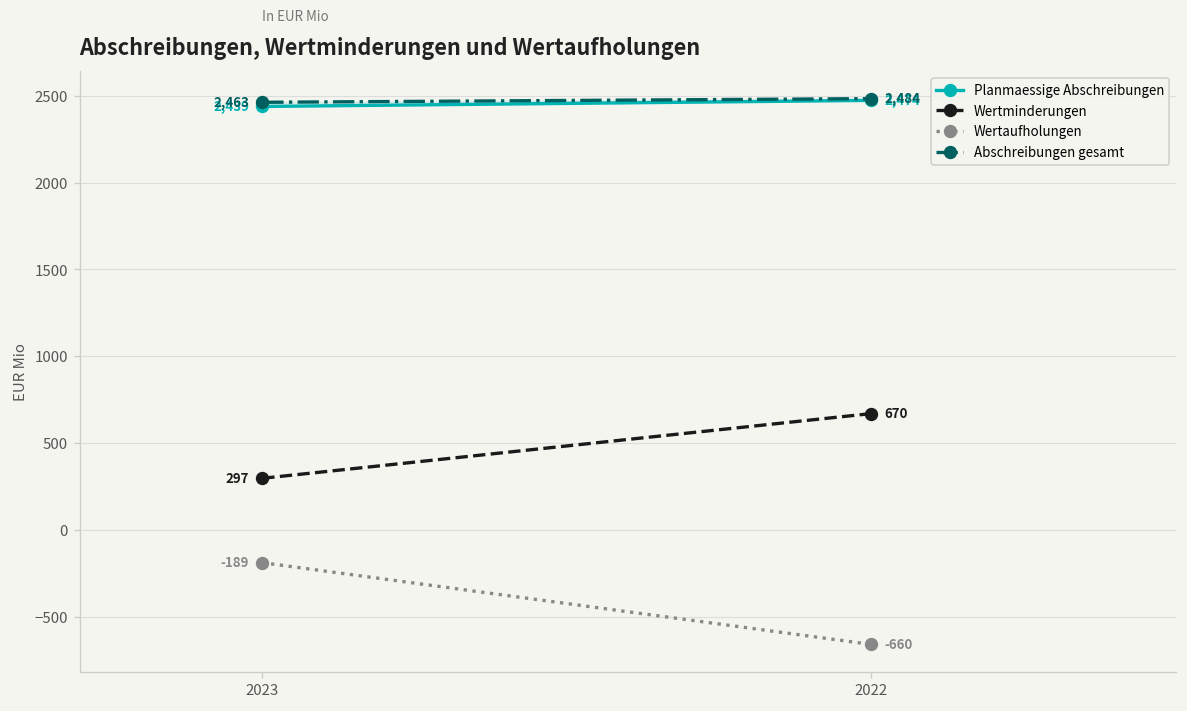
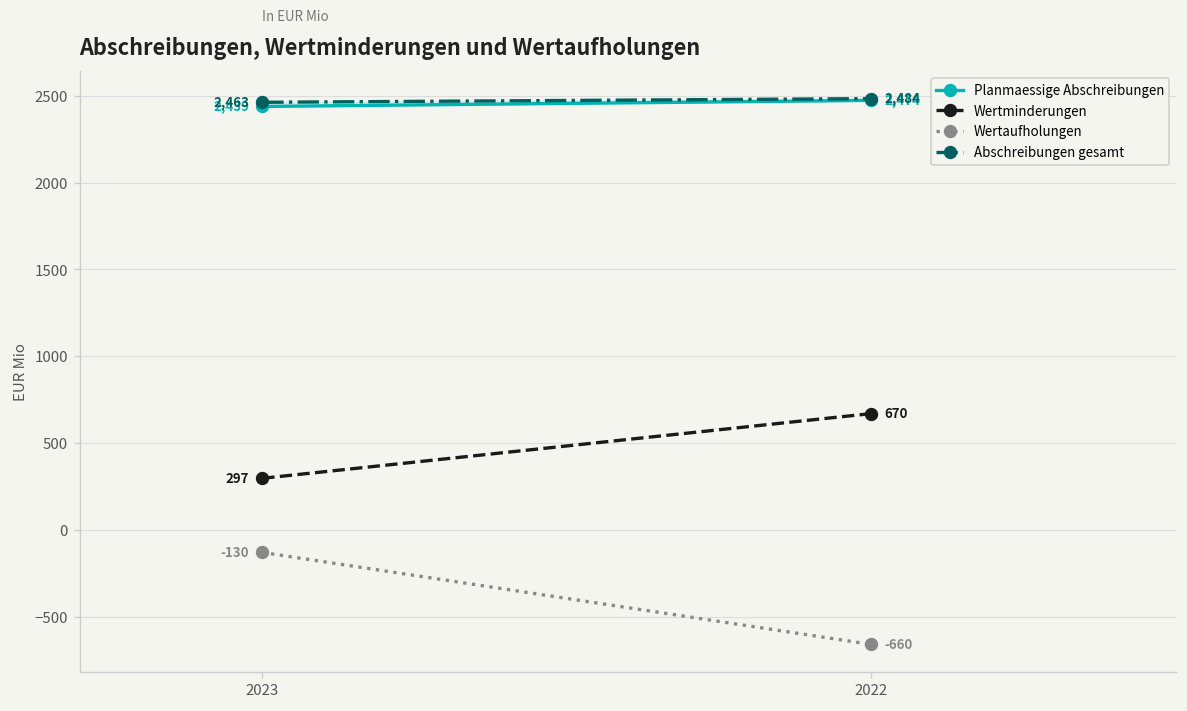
Wertaufholungen, 2023: -189 -> -130
